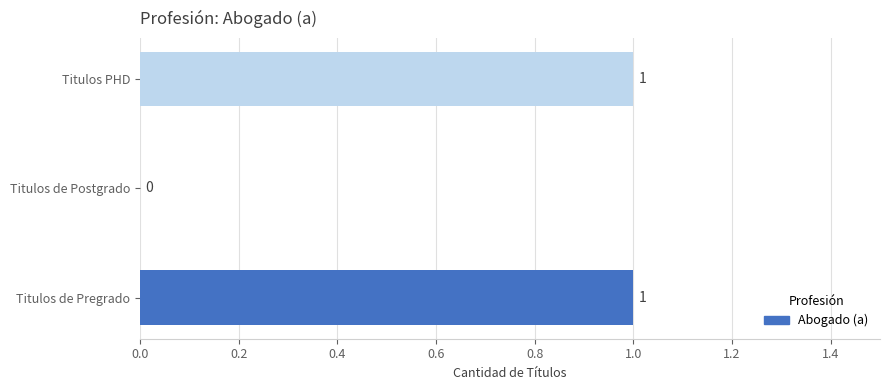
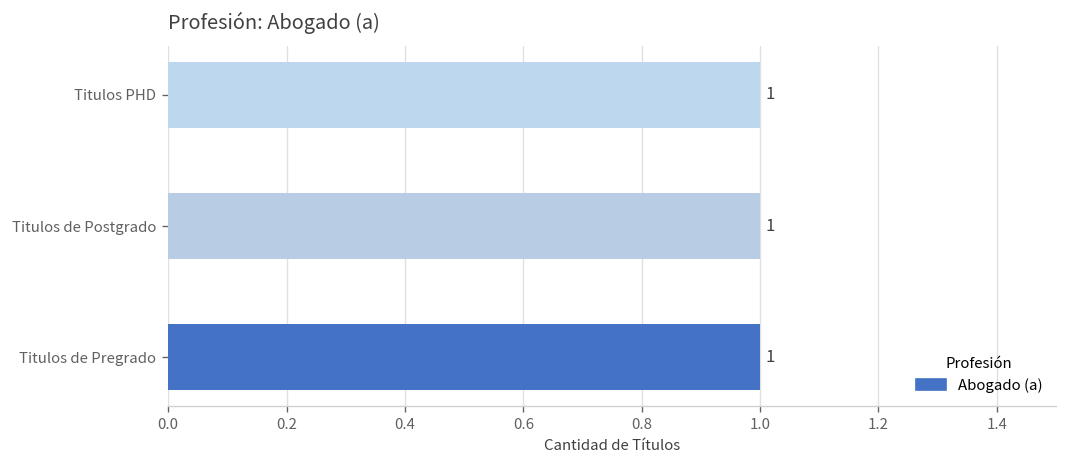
Titulos de Postgrado: 0 -> 1
